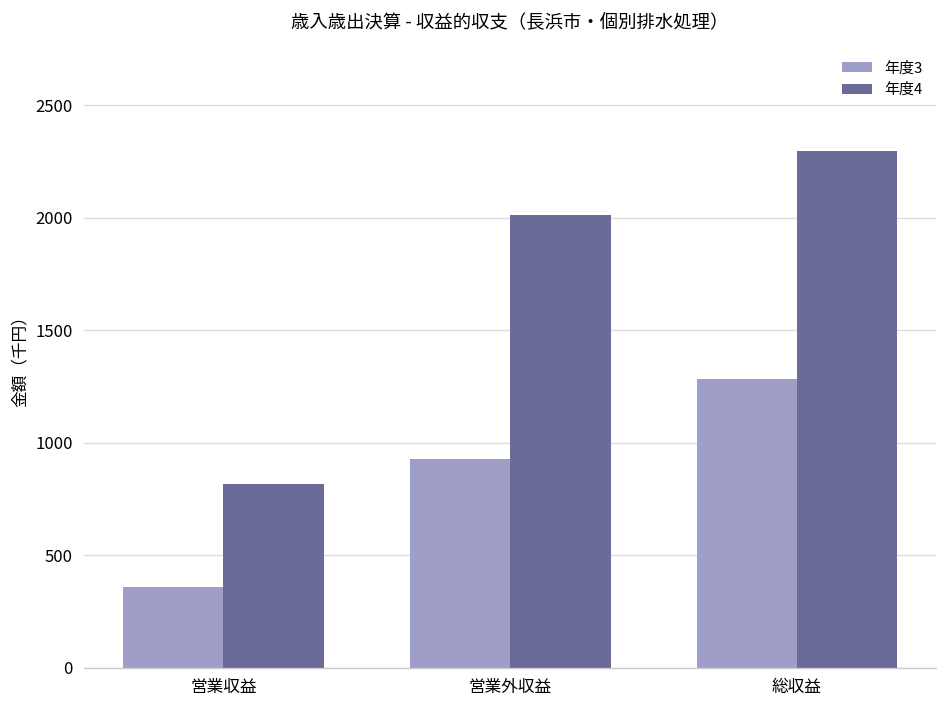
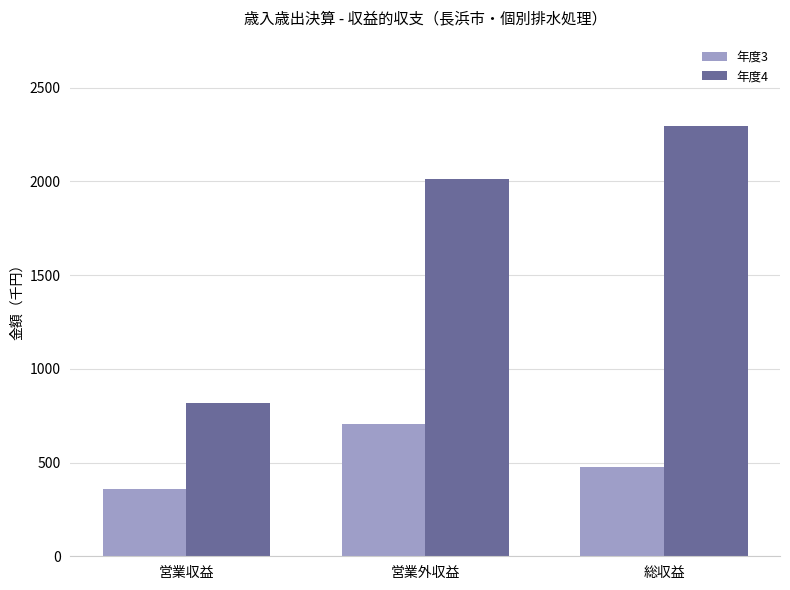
年度3, 営業外収益: 930 -> 710
年度3, 総収益: 1280 -> 470
